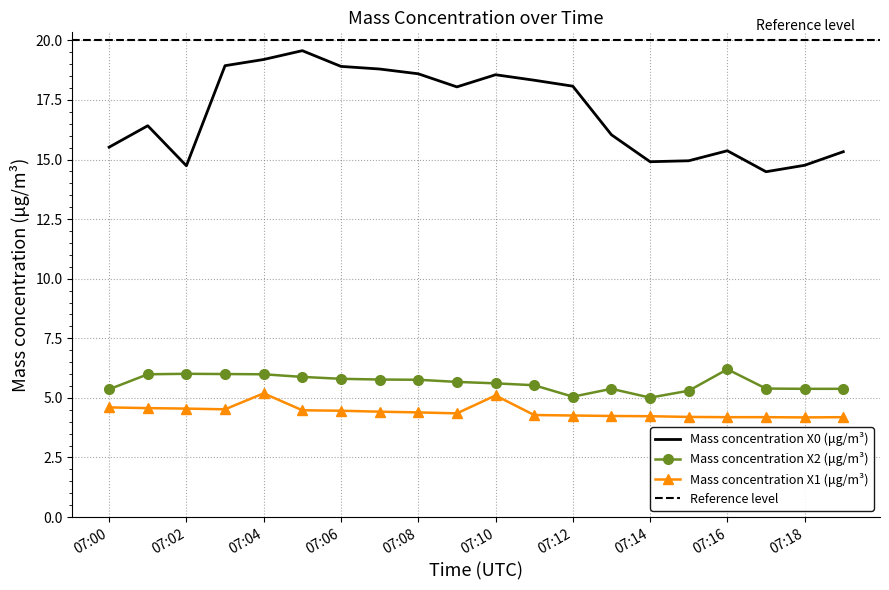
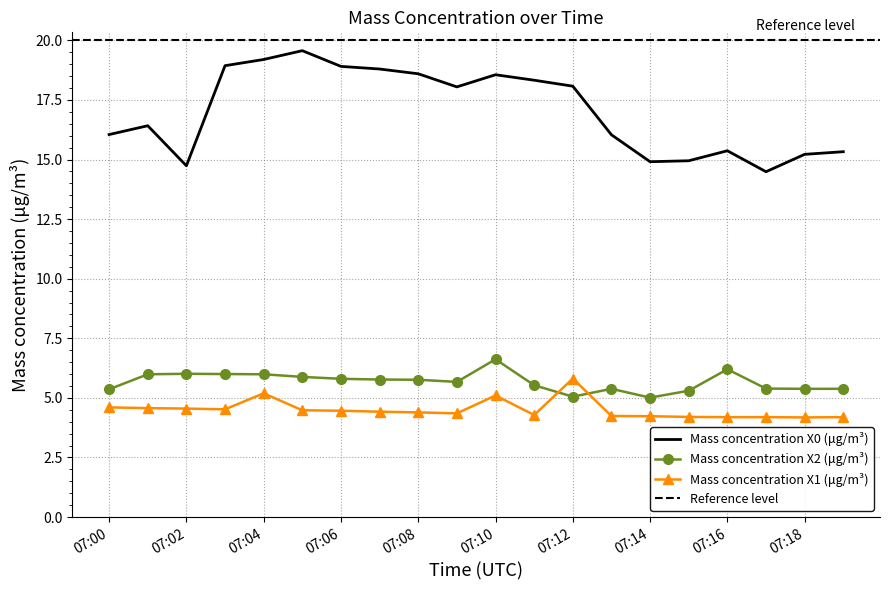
Mass concentration X0 (μg/m³), 07:00: 15.5 -> 16.1
Mass concentration X2 (μg/m³), 07:10: 5.6 -> 6.6
Mass concentration X1 (μg/m³), 07:12: 4.3 -> 5.8
Mass concentration X0 (μg/m³), 07:18: 14.8 -> 15.2
